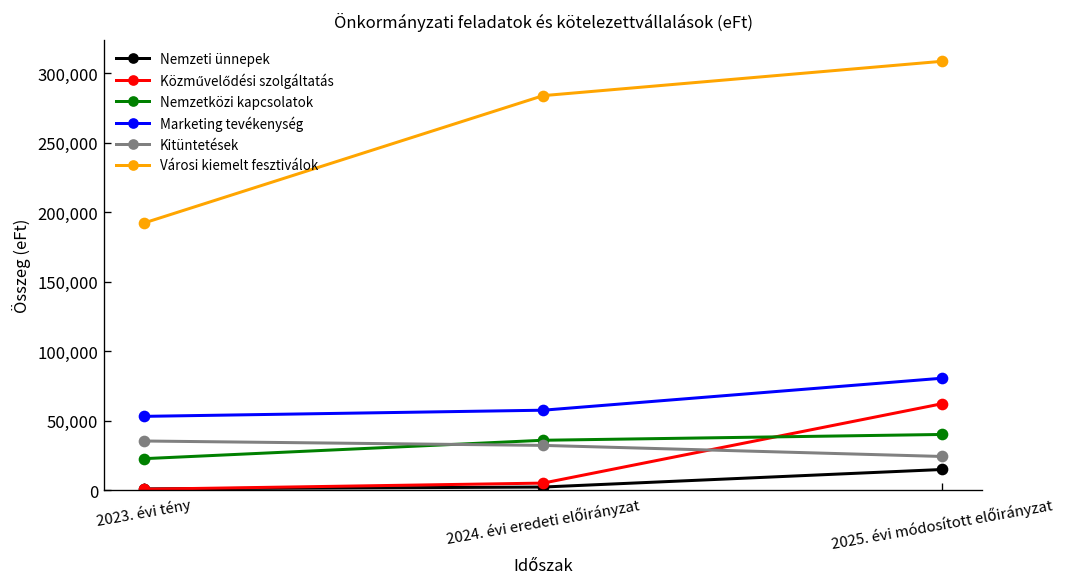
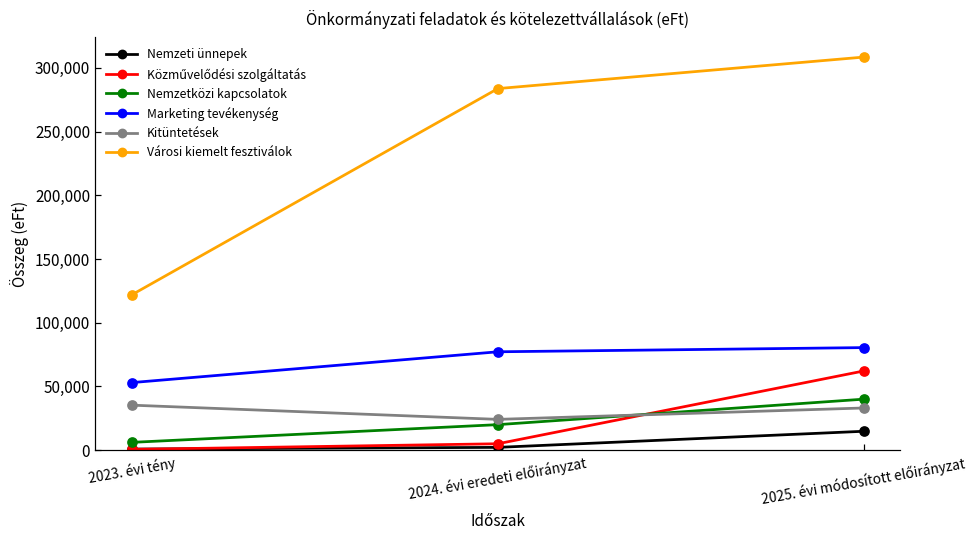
Nemzetközi kapcsolatok, 2023. évi tény: 23,000 -> 6,000
Városi kiemelt fesztiválok, 2023. évi tény: 192,000 -> 122,000
Nemzetközi kapcsolatok, 2024. évi eredeti előirányzat: 36,000 -> 20,000
Marketing tevékenység, 2024. évi eredeti előirányzat: 57,000 -> 77,000
Kitüntetések, 2024. évi eredeti előirányzat: 32,000 -> 24,000
Kitüntetések, 2025. évi módosított előirányzat: 24,000 -> 33,000
